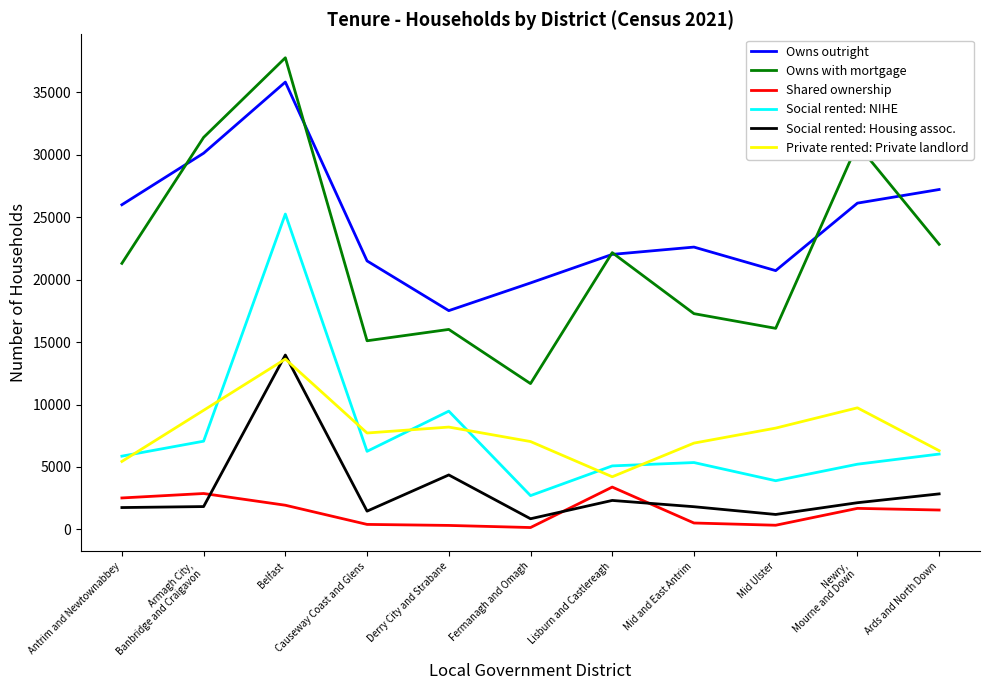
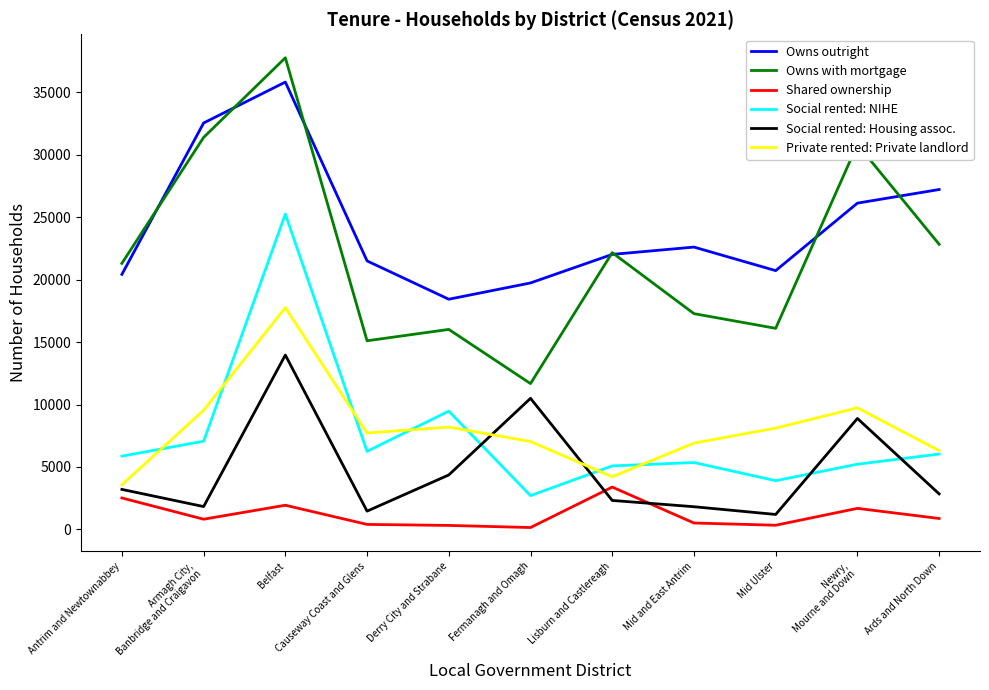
Owns outright, Antrim and Newtownabbey: 26000 -> 20400
Social rented: Housing assoc., Antrim and Newtownabbey: 1700 -> 3200
Private rented: Private landlord, Antrim and Newtownabbey: 5400 -> 3600
Owns outright, Armagh City, Banbridge and Craigavon: 30100 -> 32500
Shared ownership, Armagh City, Banbridge and Craigavon: 2900 -> 800
Private rented: Private landlord, Belfast: 13600 -> 17800
Owns outright, Derry City and Strabane: 17500 -> 18400
Social rented: Housing assoc., Fermanagh and Omagh: 900 -> 10500
Social rented: Housing assoc., Newry, Mourne and Down: 2100 -> 8900
Shared ownership, Ards and North Down: 1600 -> 900
